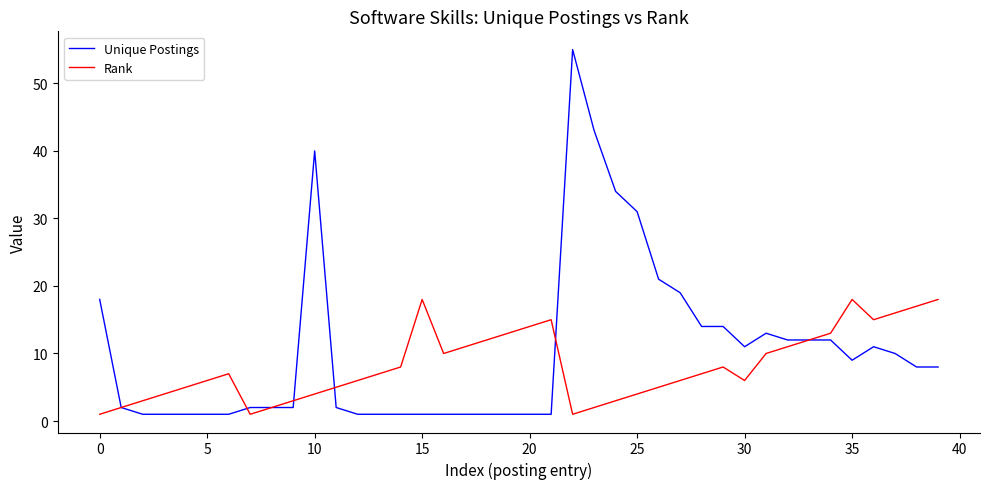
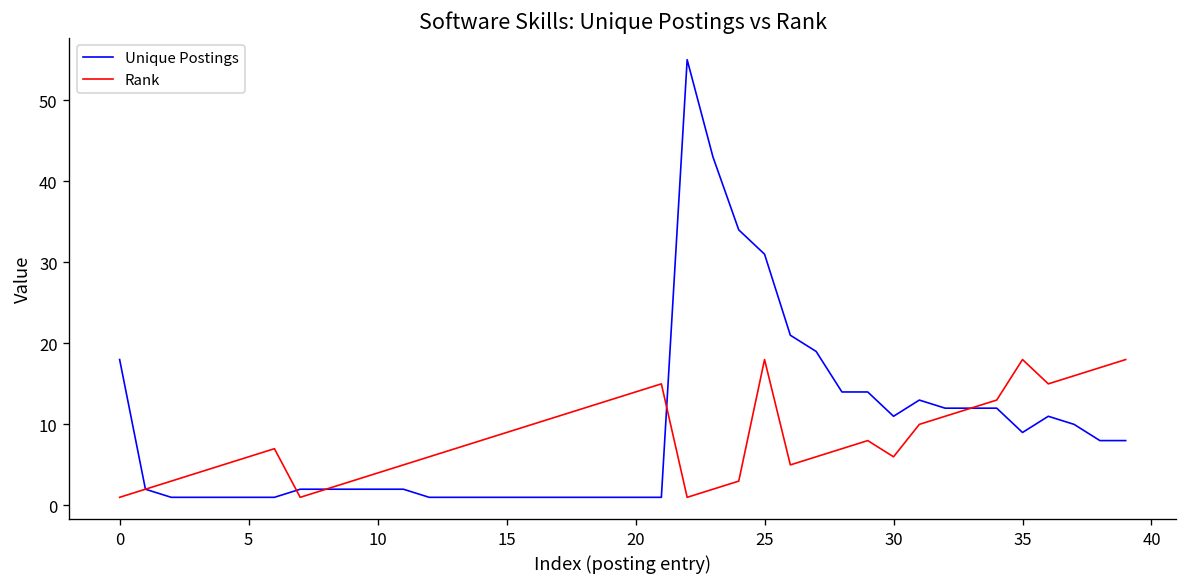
Unique Postings, 10: 40 -> 2
Rank, 15: 18 -> 9
Rank, 25: 4 -> 18
